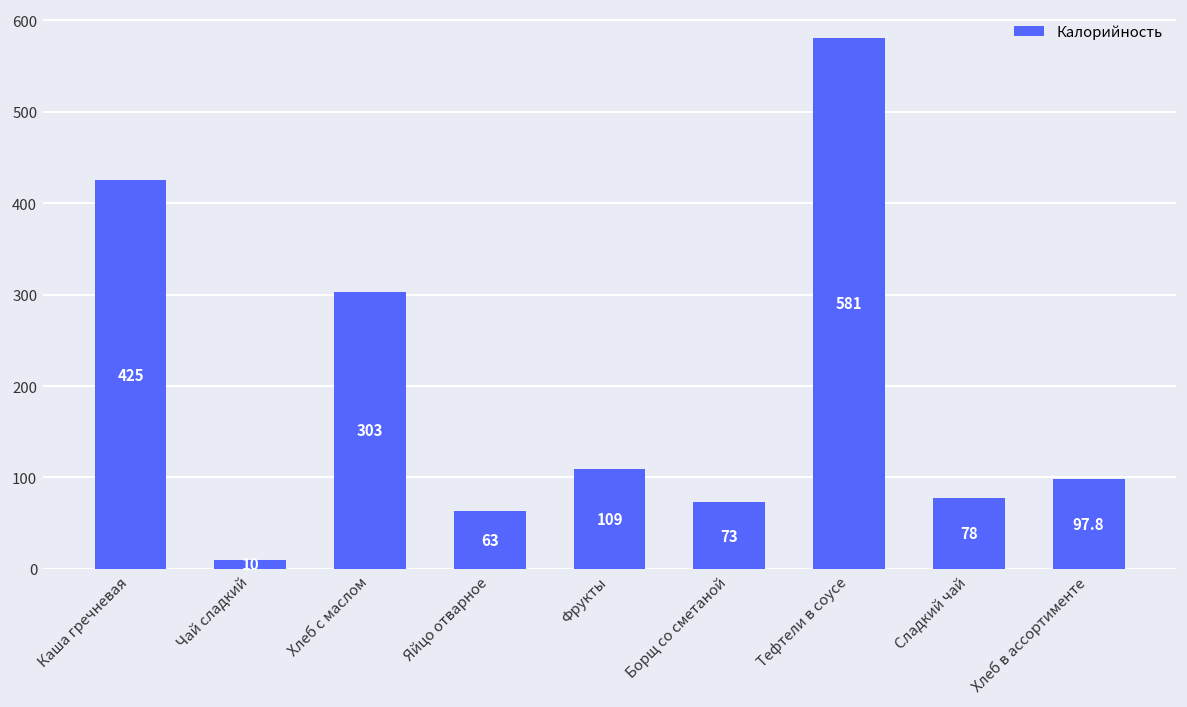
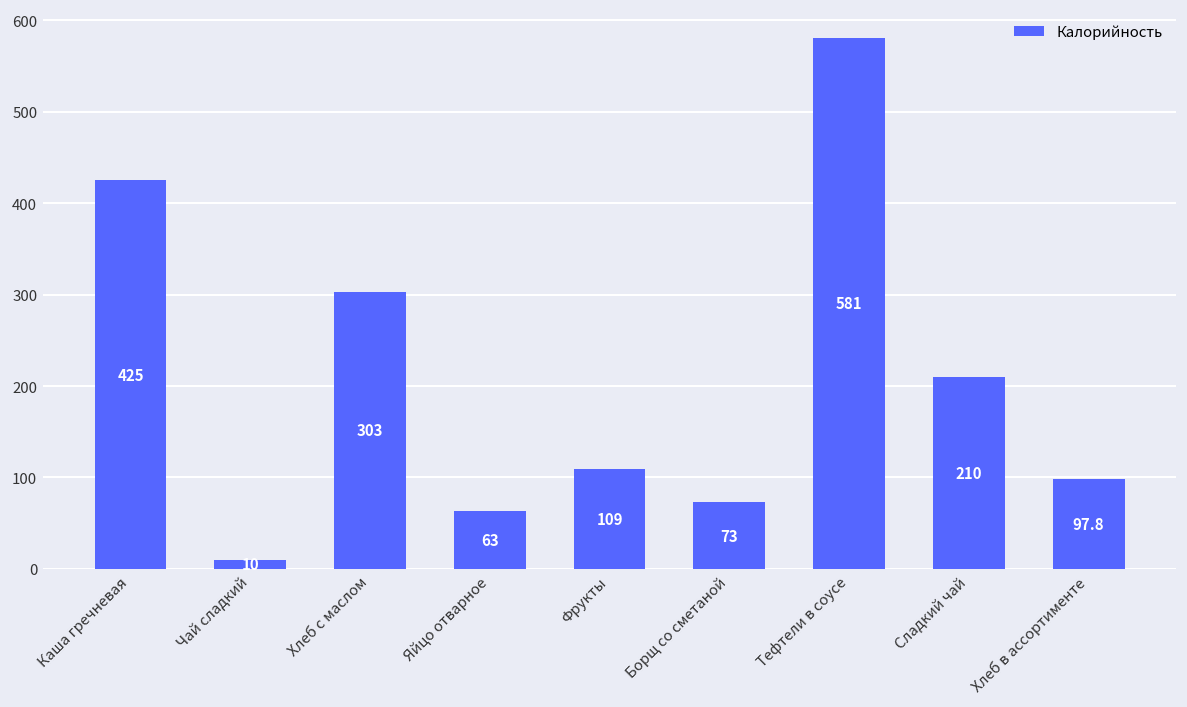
Сладкий чай: 78 -> 210
